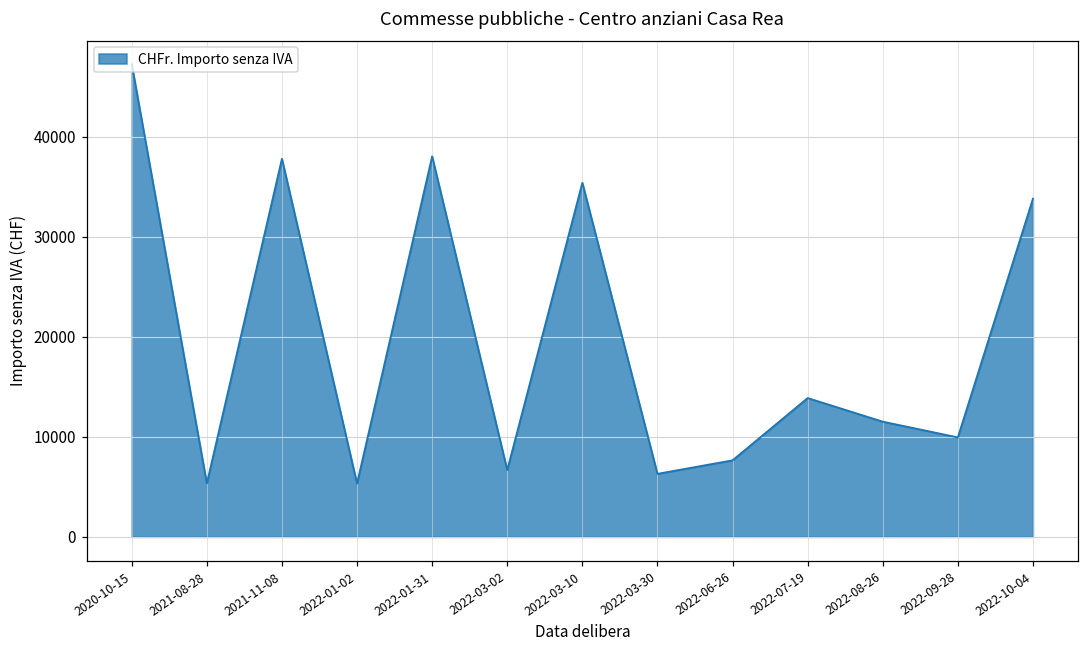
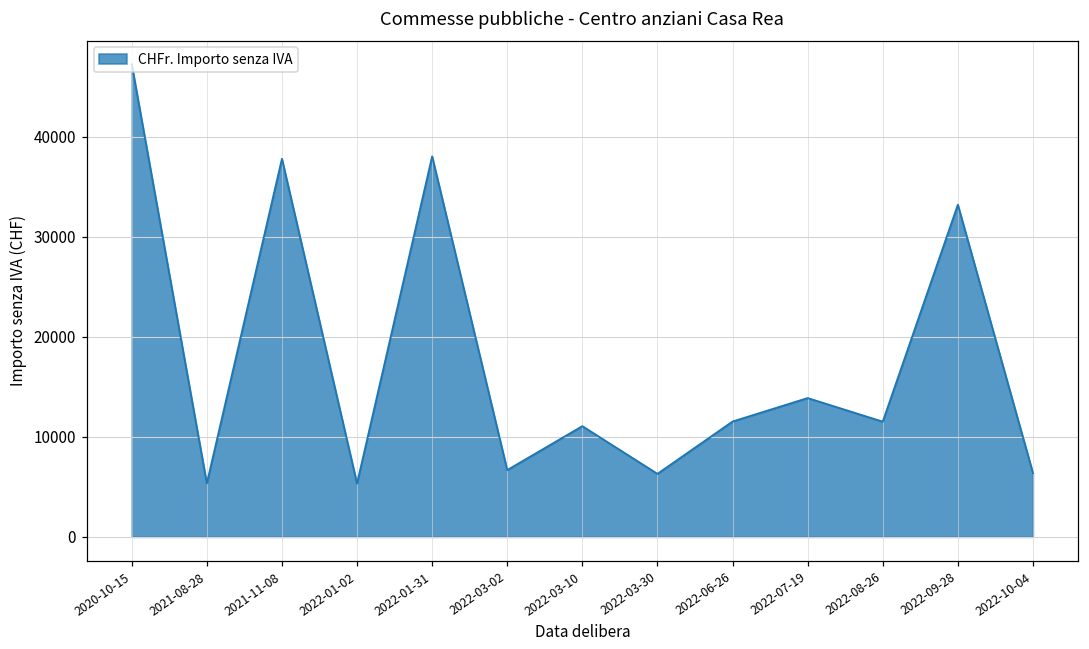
2022-03-10: 35000 -> 11000
2022-06-26: 8000 -> 12000
2022-09-28: 10000 -> 33000
2022-10-04: 34000 -> 6000
